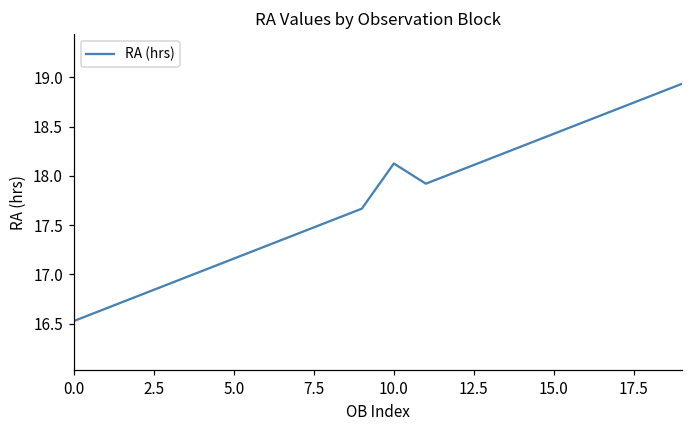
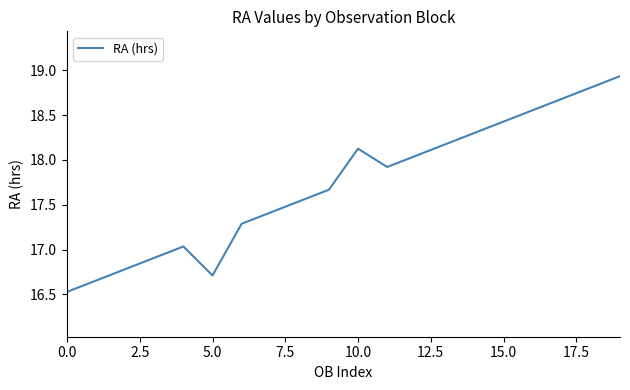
5.0: 17.2 -> 16.7
